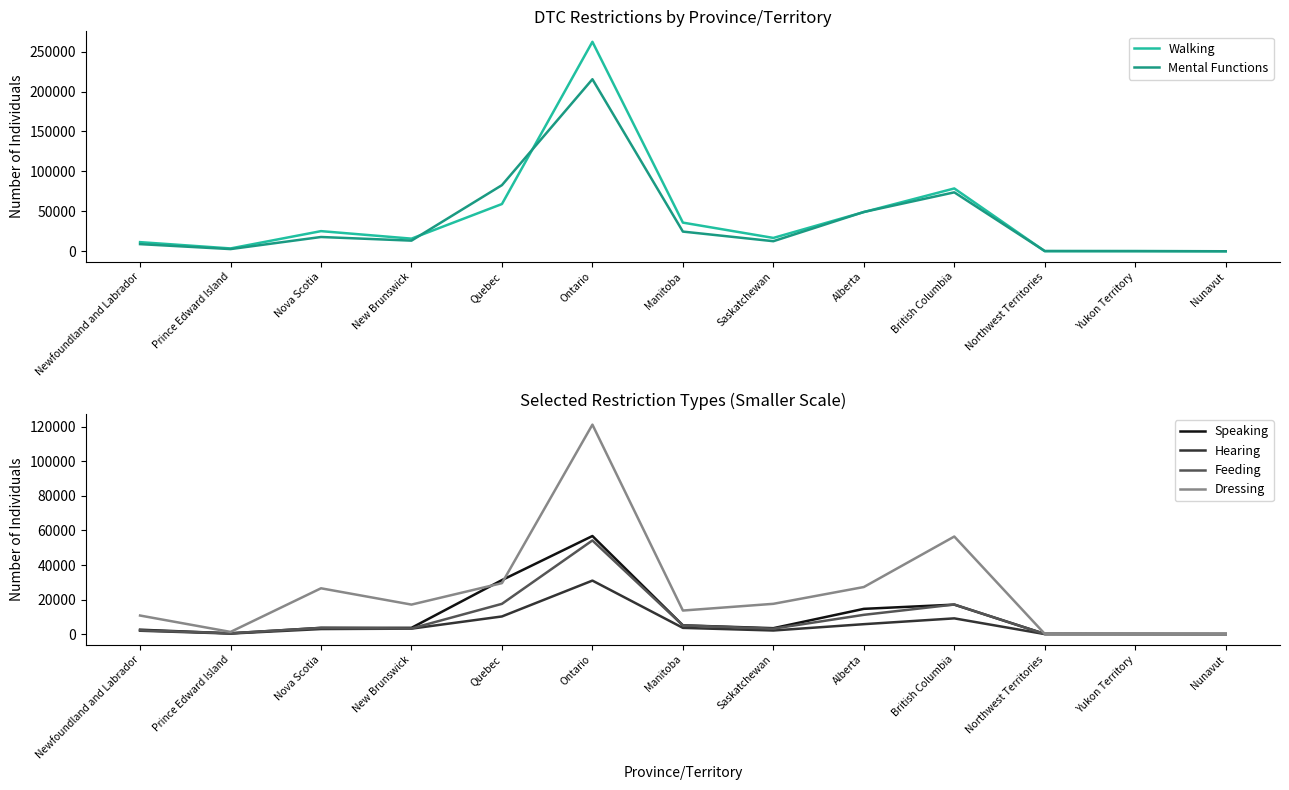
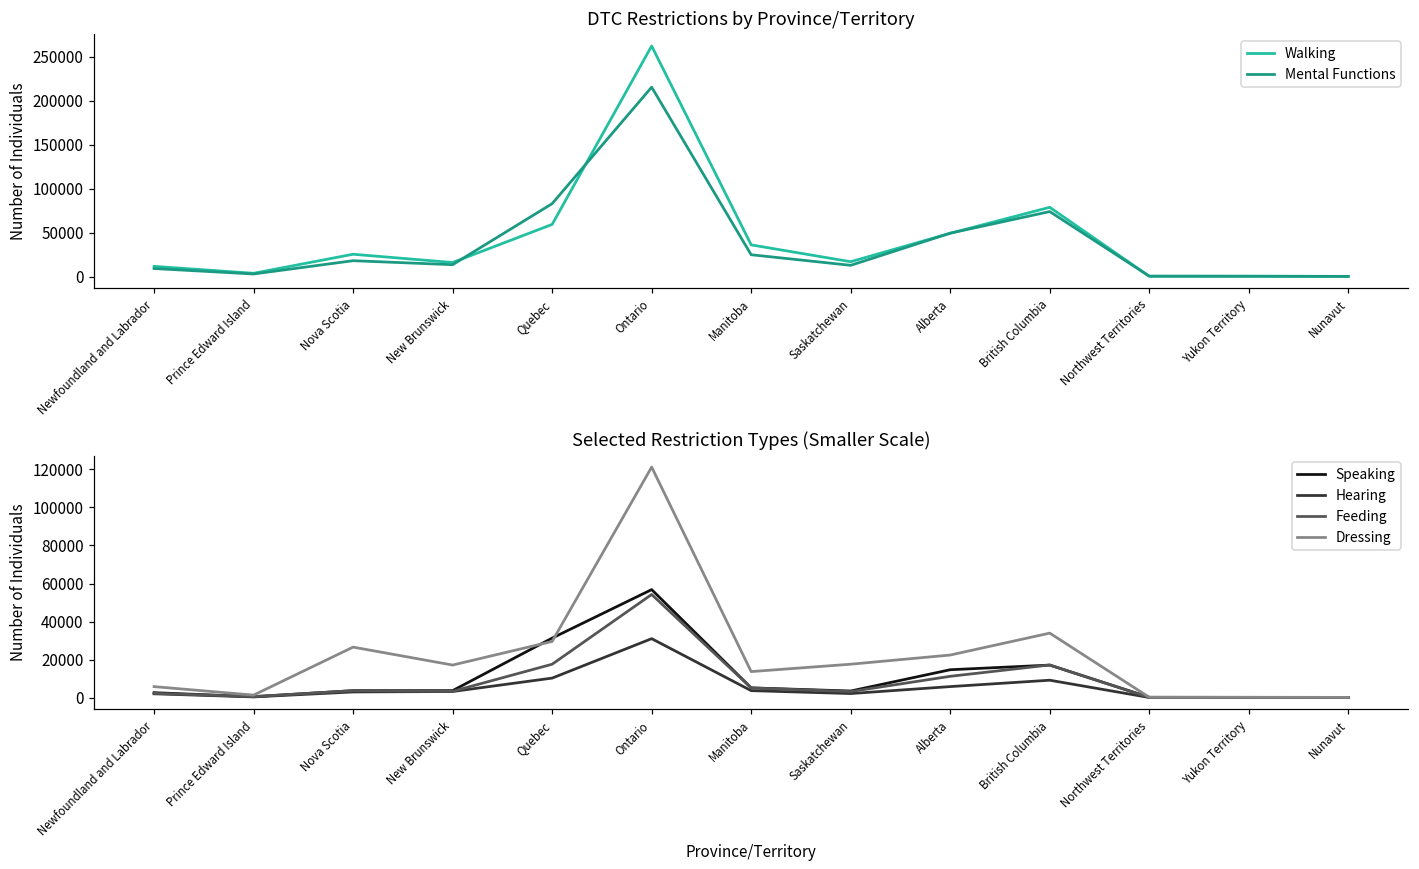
Selected Restriction Types (Smaller Scale), Dressing, Newfoundland and Labrador: 11000 -> 6000
Selected Restriction Types (Smaller Scale), Dressing, Alberta: 27000 -> 22000
Selected Restriction Types (Smaller Scale), Dressing, British Columbia: 56000 -> 34000
